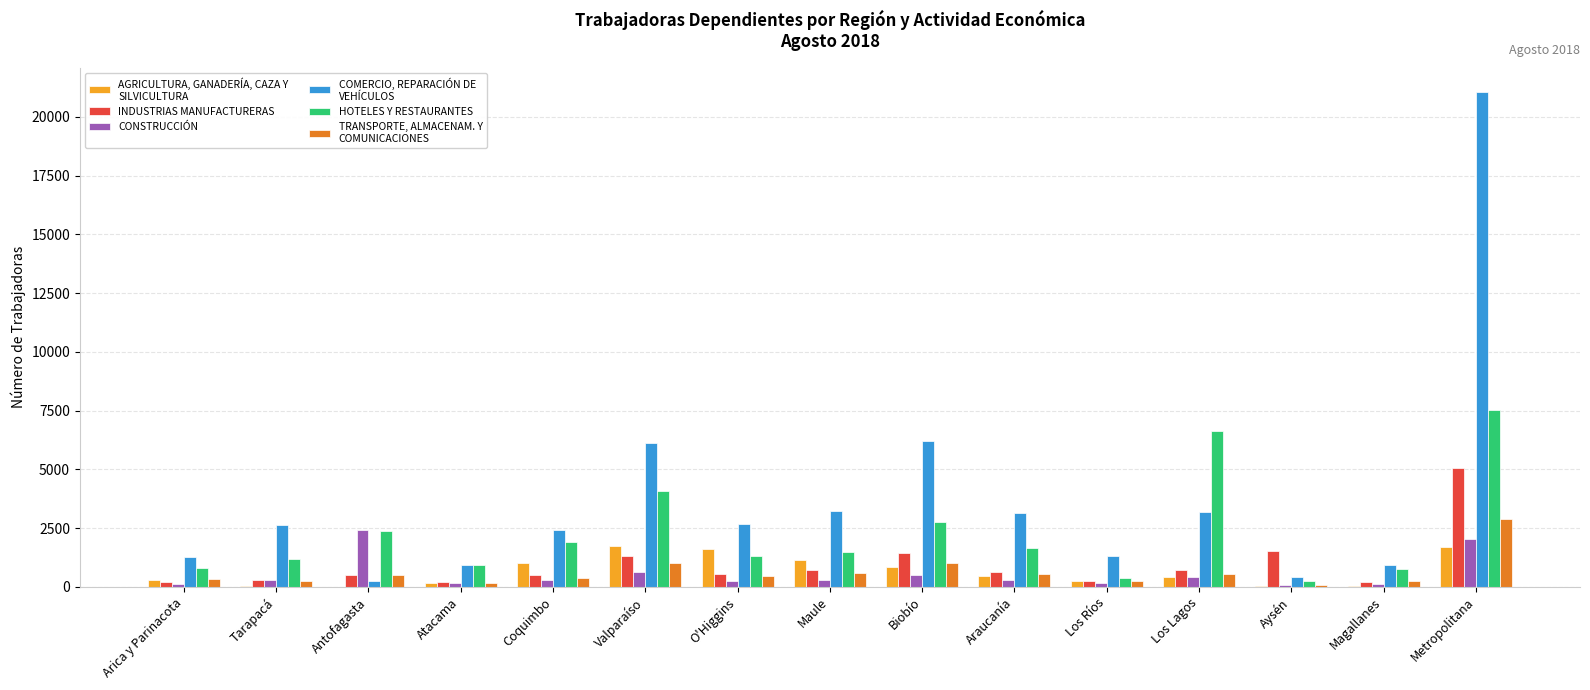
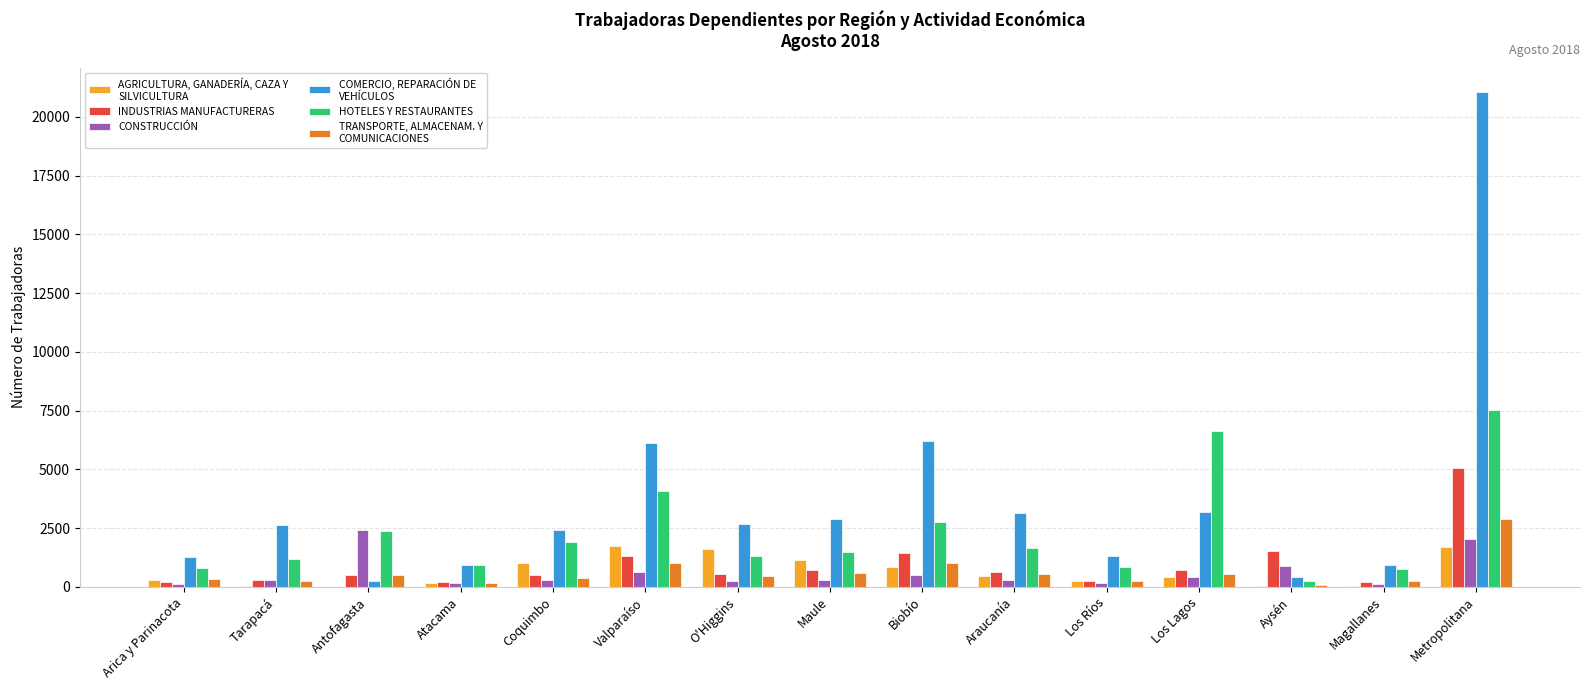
COMERCIO, REPARACIÓN DE VEHÍCULOS, Maule: 3200 -> 2900
HOTELES Y RESTAURANTES, Los Ríos: 400 -> 800
CONSTRUCCIÓN, Aysén: 100 -> 900
